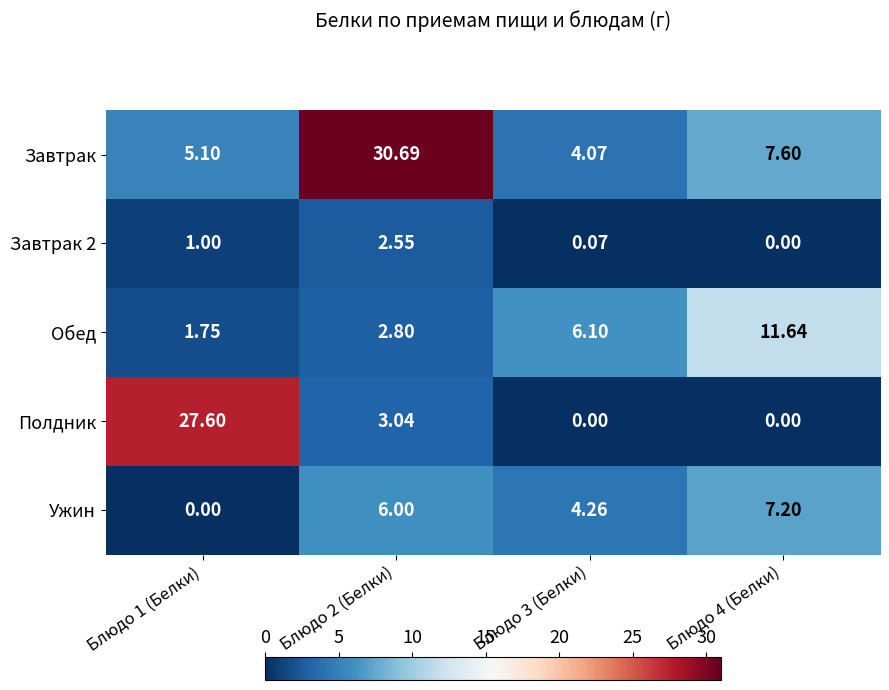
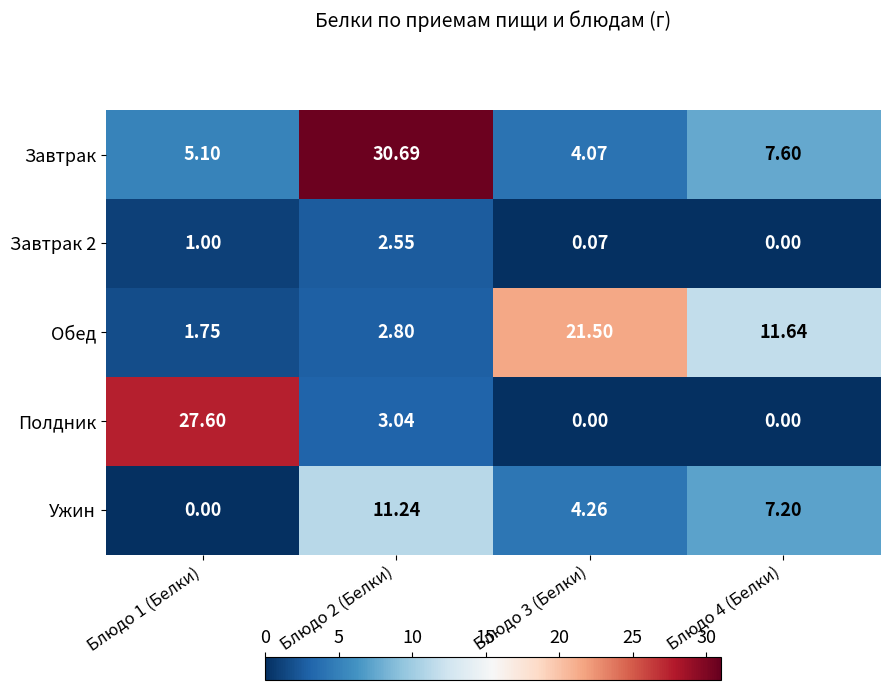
Обед, Блюдо 3 (Белки): 6.10 -> 21.50
Ужин, Блюдо 2 (Белки): 6.00 -> 11.24
